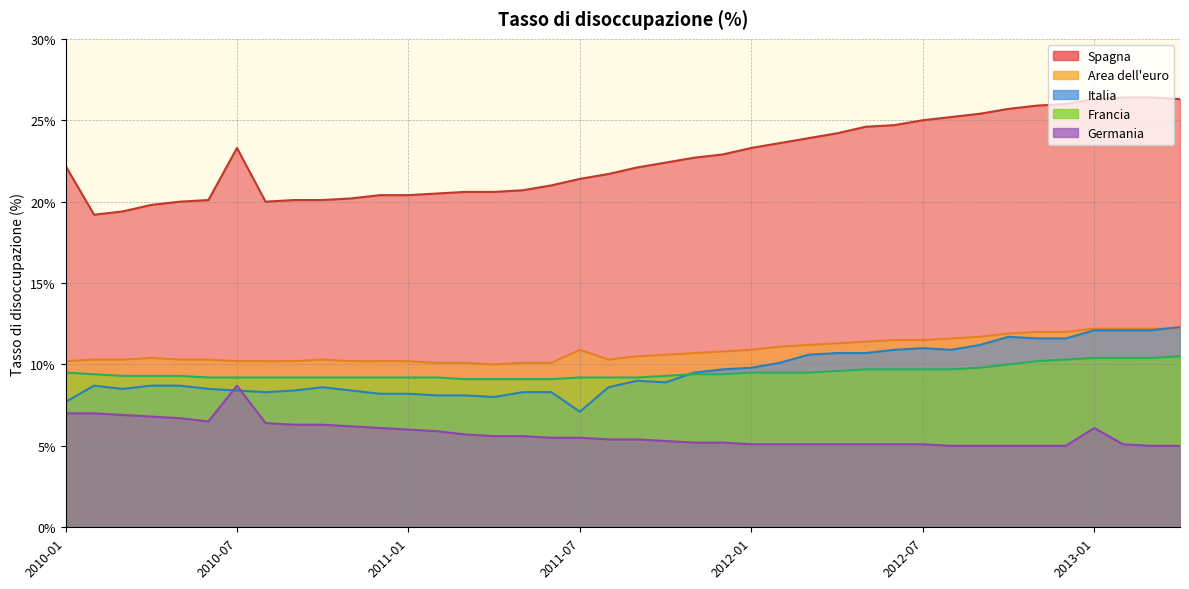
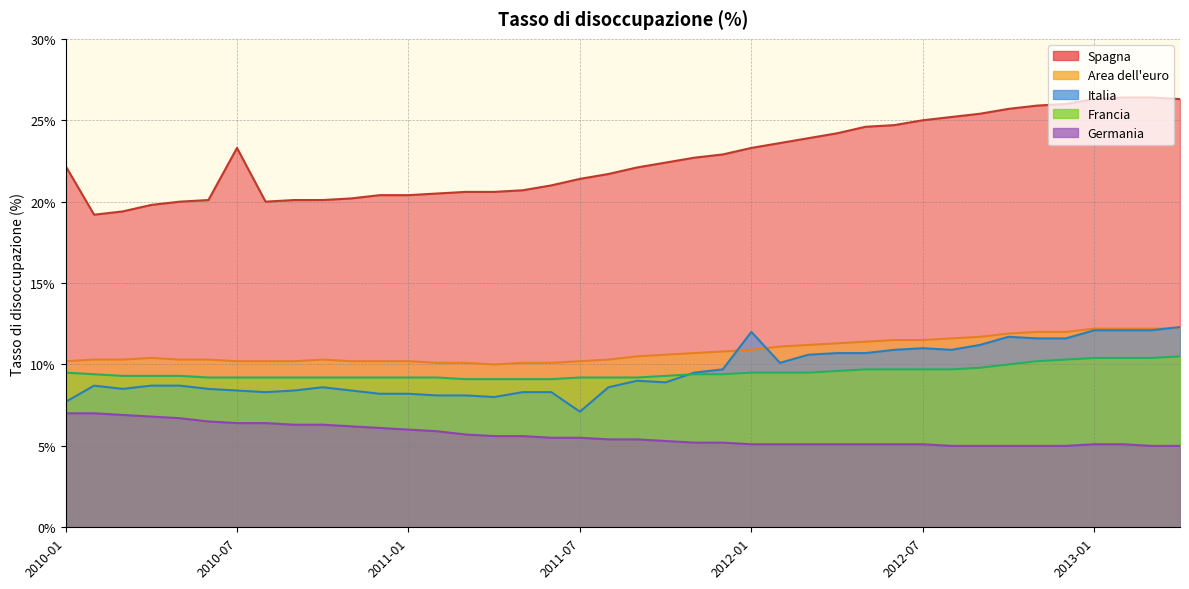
Germania, 2010-07: 8.7% -> 6.4%
Area dell'euro, 2011-07: 10.9% -> 10.2%
Italia, 2012-01: 9.8% -> 12.0%
Germania, 2013-01: 6.1% -> 5.1%
